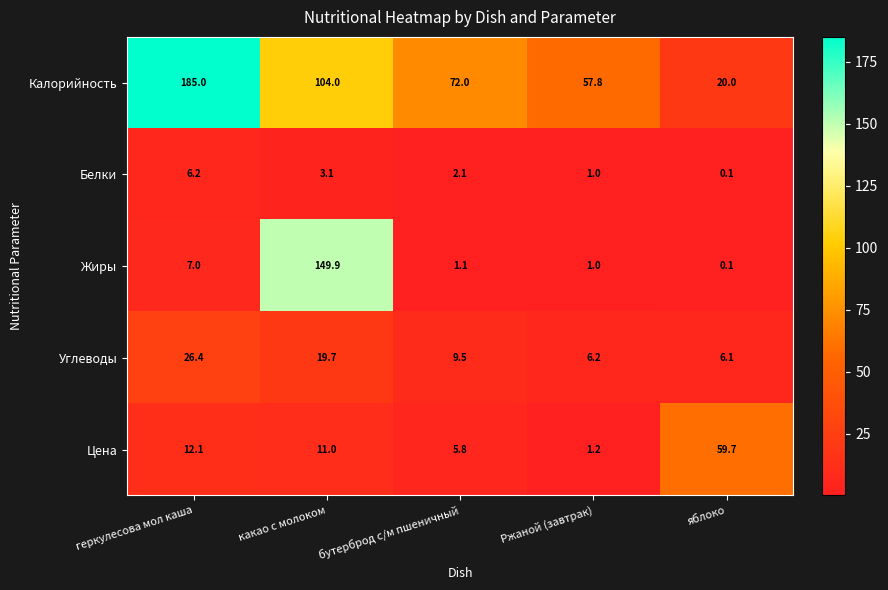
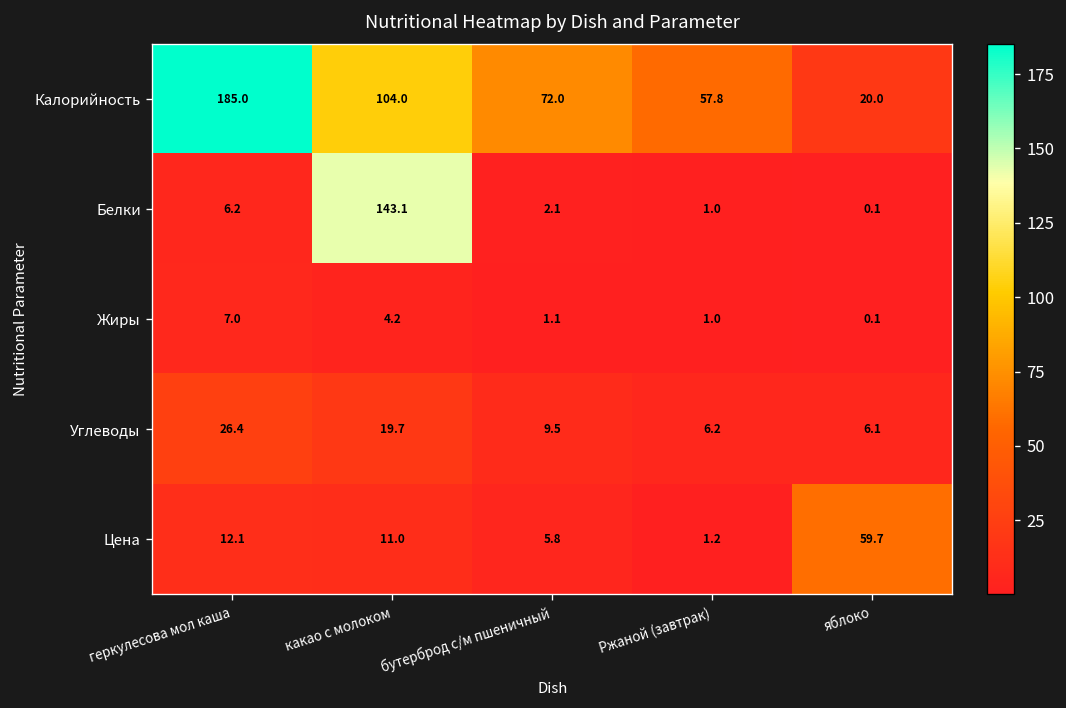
Белки, какао с молоком: 3.1 -> 143.1
Жиры, какао с молоком: 149.9 -> 4.2
